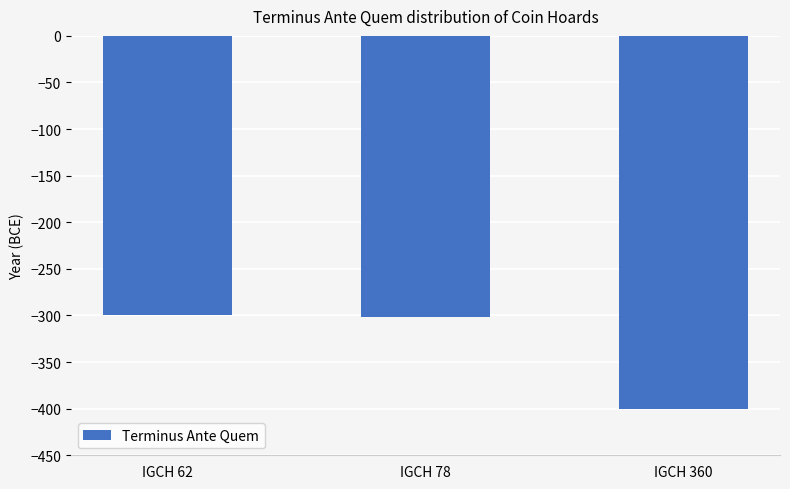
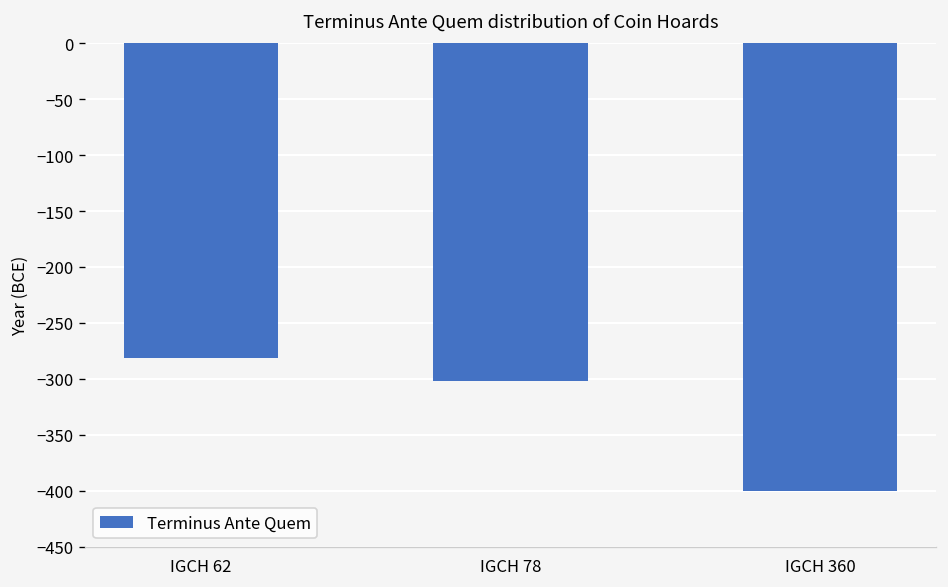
IGCH 62: -300 -> -280
